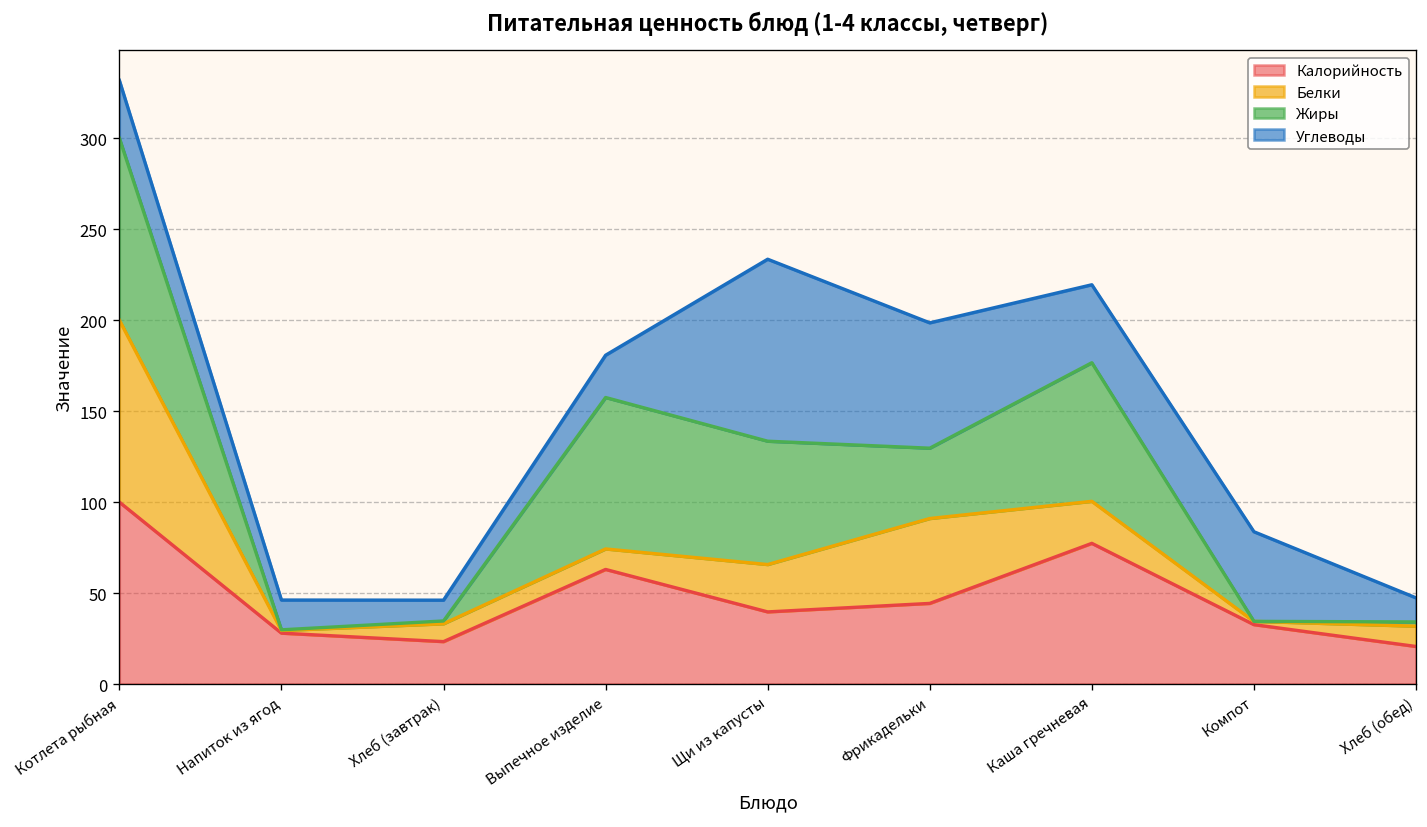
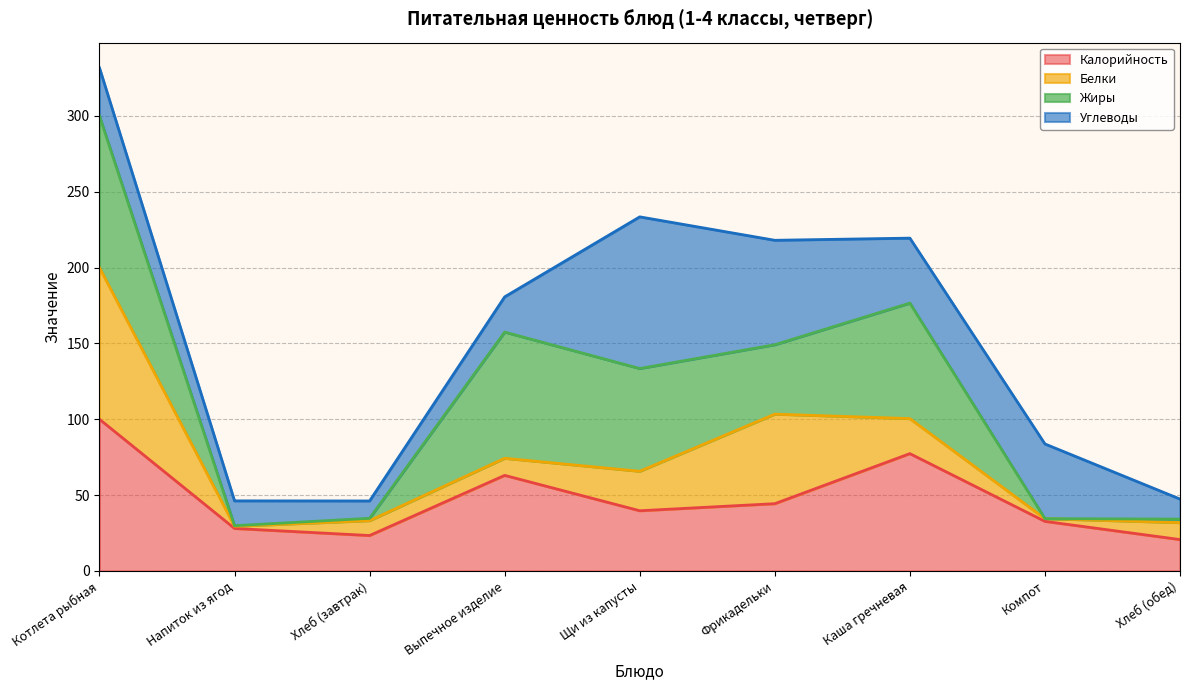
Белки, Фрикадельки: 47 -> 59
Жиры, Фрикадельки: 39 -> 46
